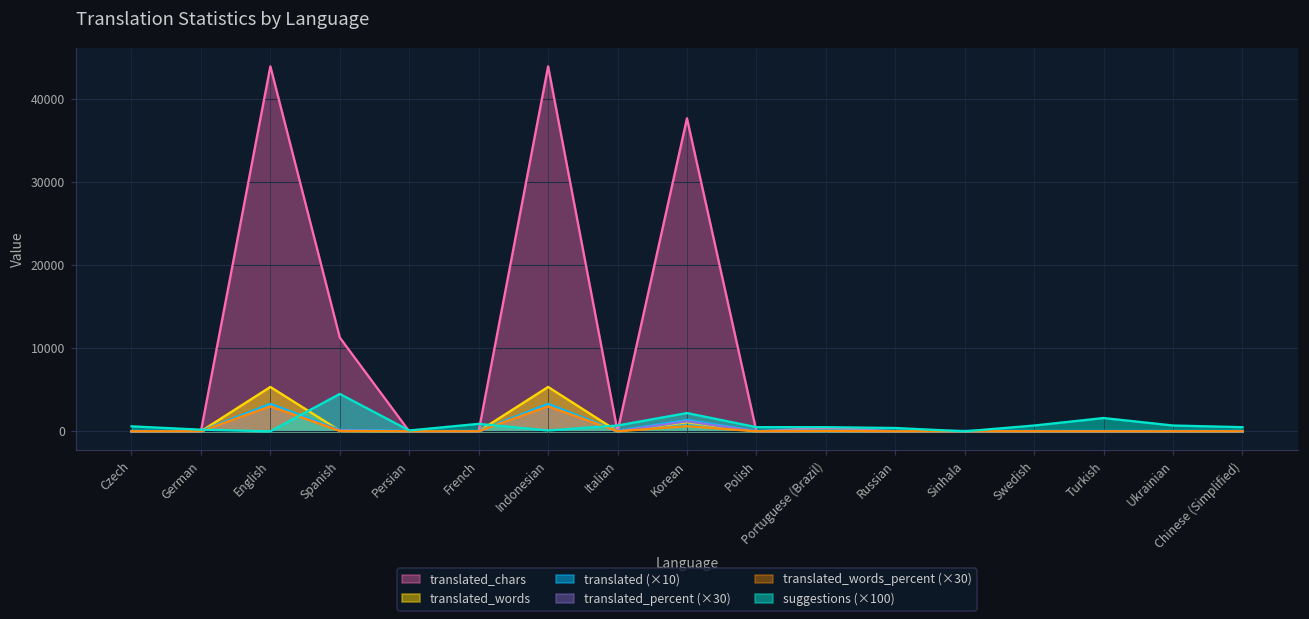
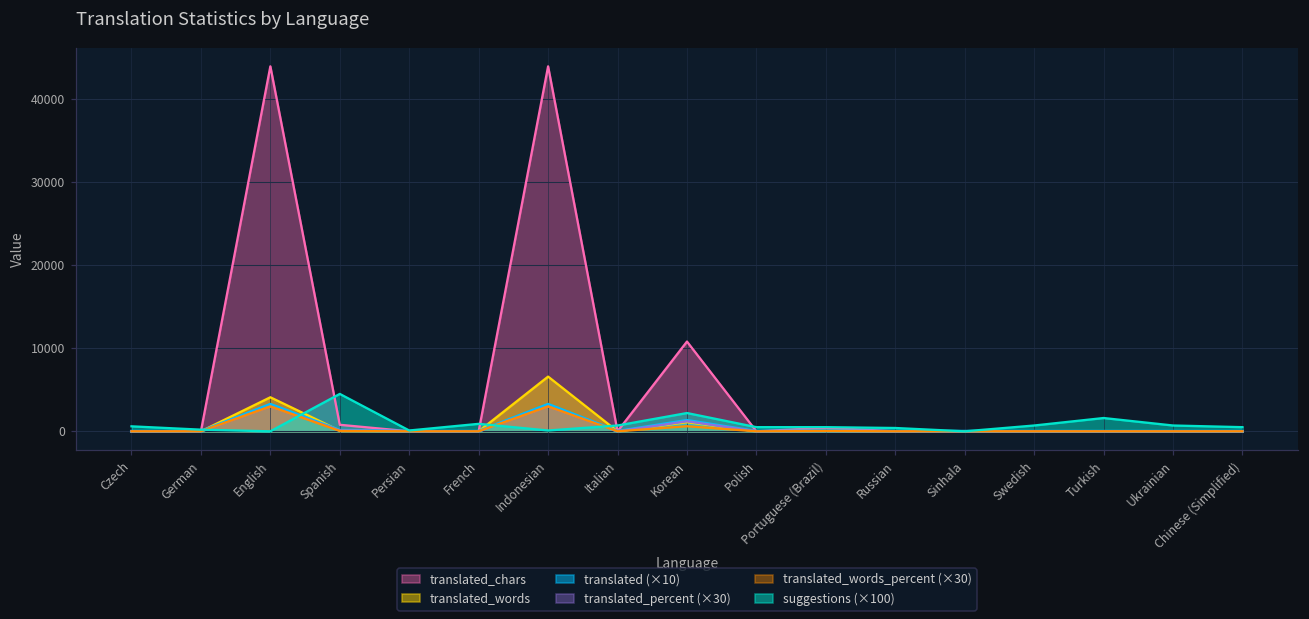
translated_words, English: 5000 -> 4000
translated_chars, Spanish: 11000 -> 1000
translated_words, Indonesian: 5000 -> 7000
translated_chars, Korean: 38000 -> 11000
